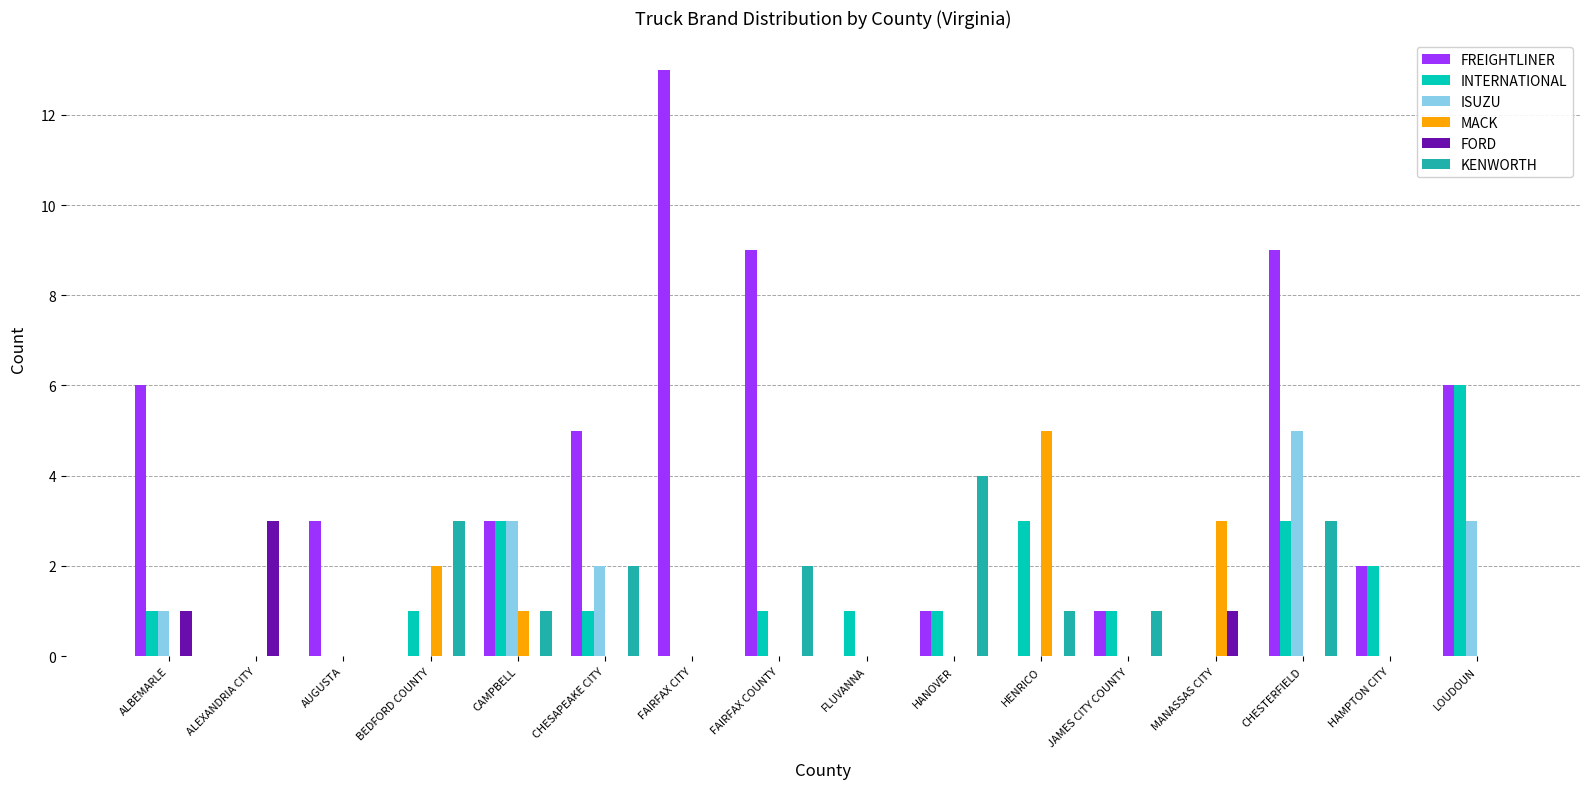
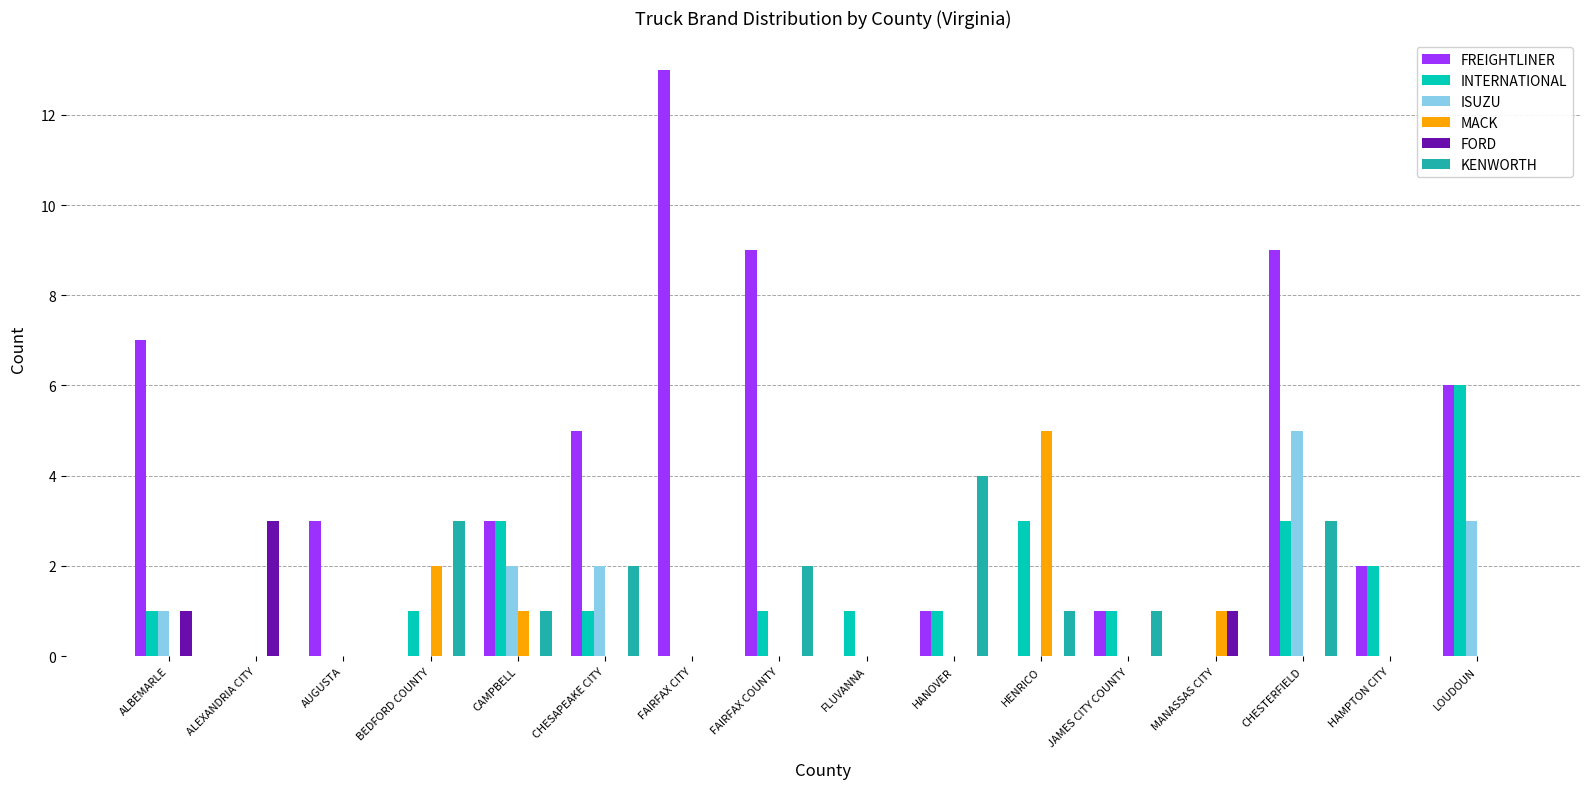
FREIGHTLINER, ALBEMARLE: 6 -> 7
ISUZU, CAMPBELL: 3 -> 2
MACK, MANASSAS CITY: 3 -> 1
